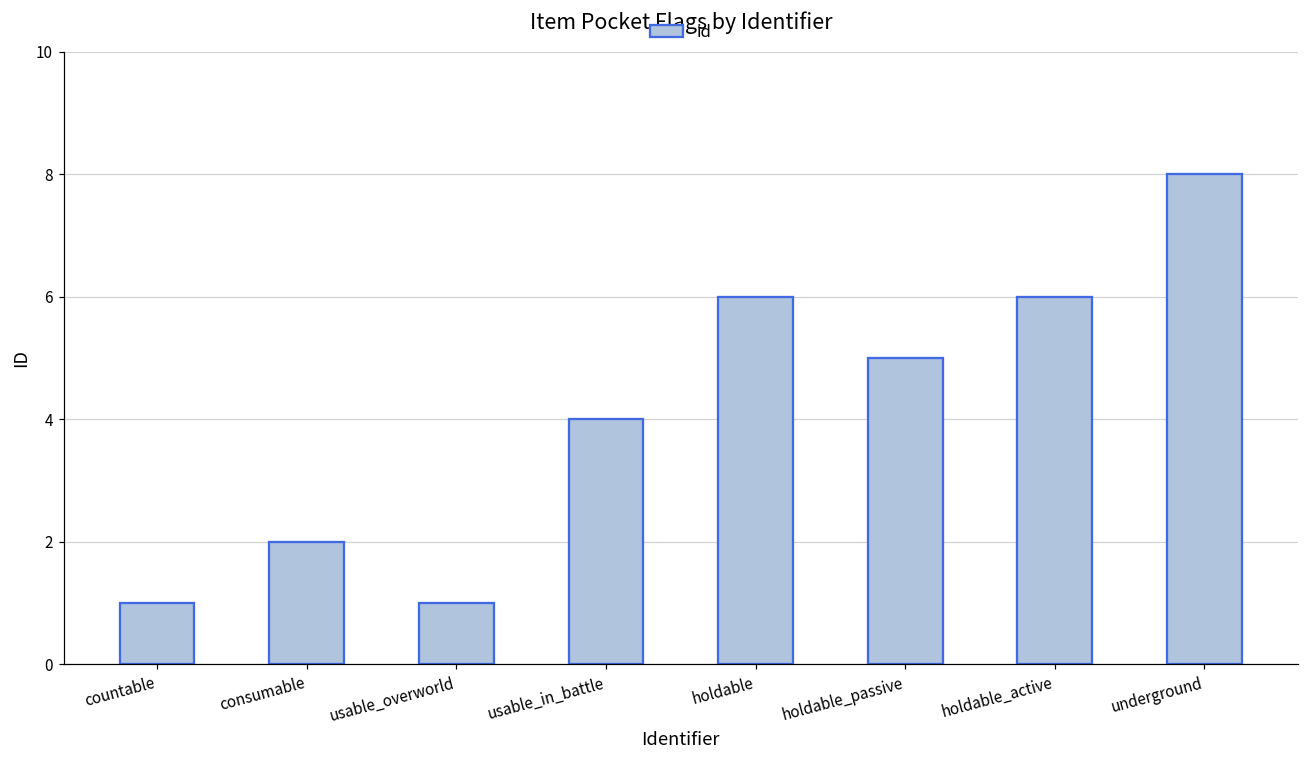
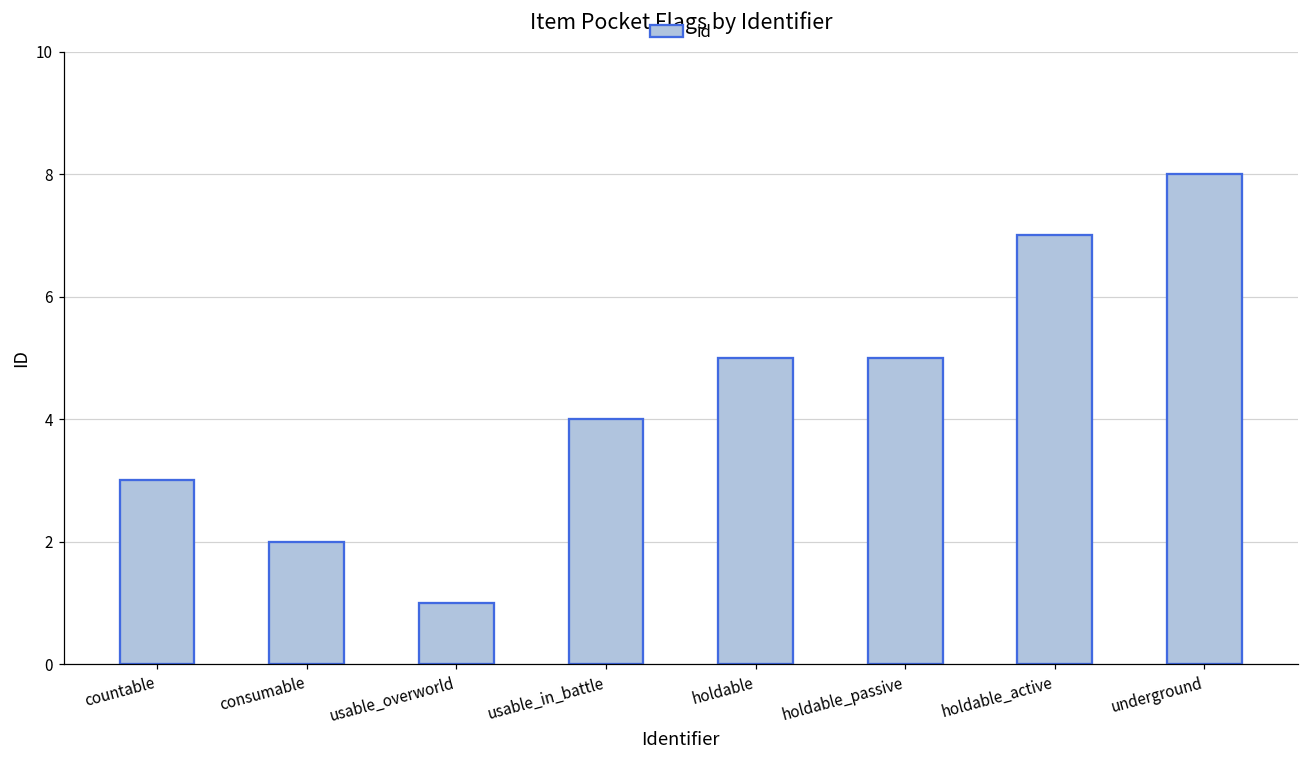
countable: 1 -> 3
holdable: 6 -> 5
holdable_active: 6 -> 7
